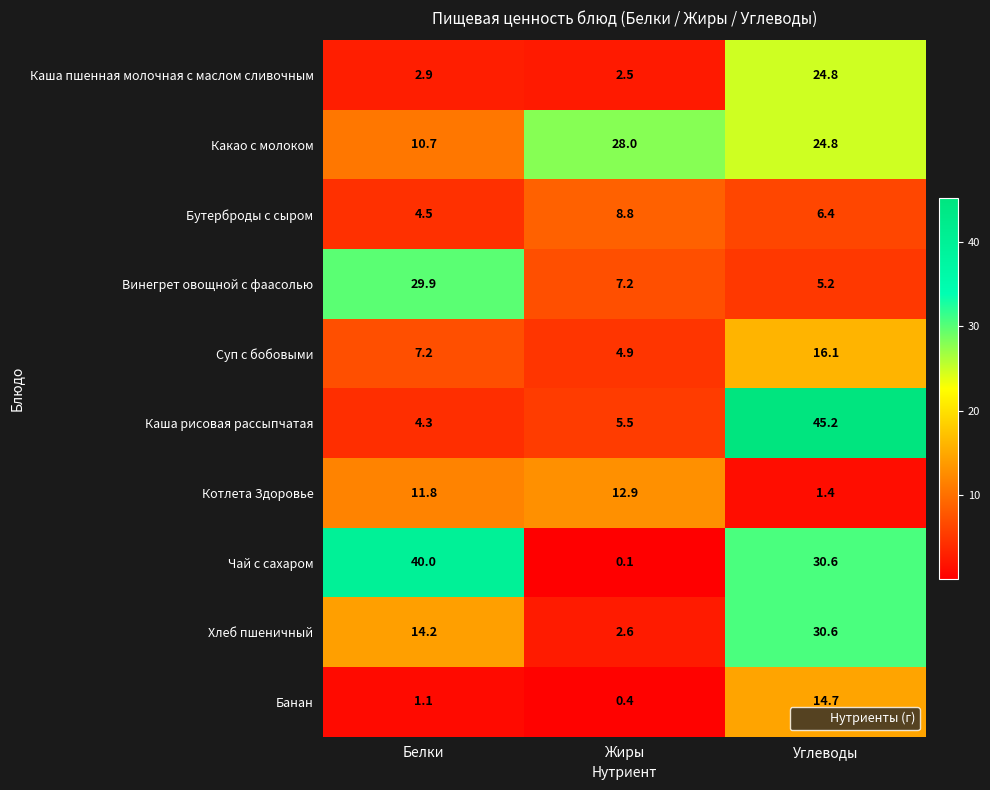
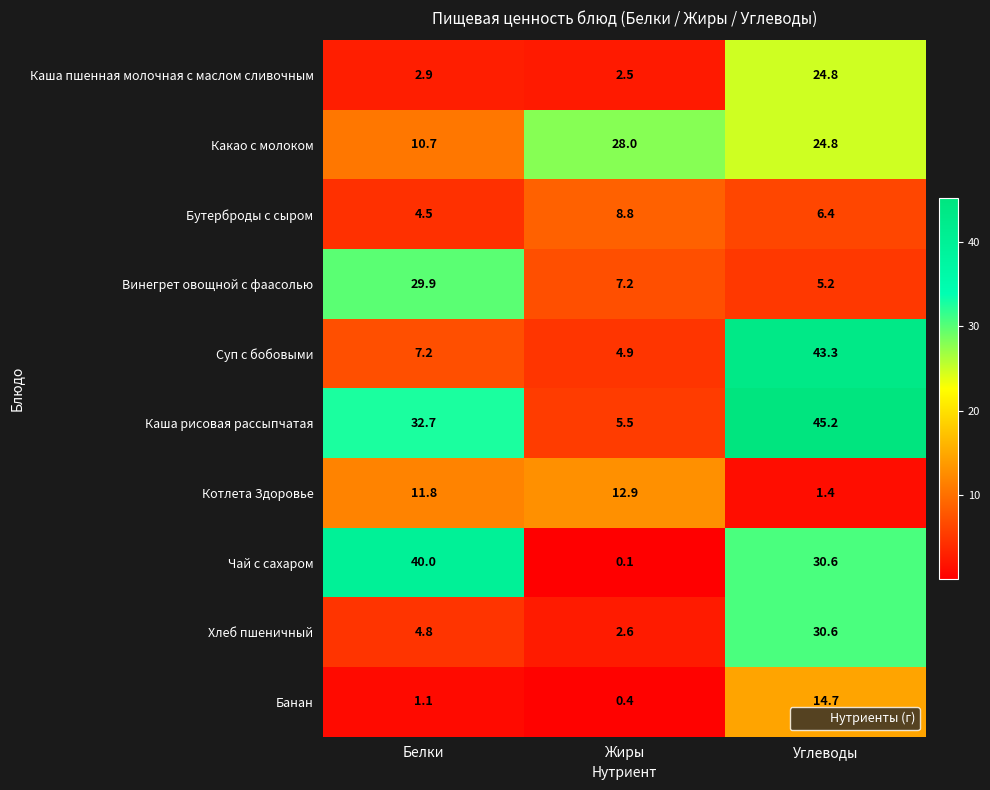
Суп с бобовыми, Углеводы: 16.1 -> 43.3
Каша рисовая рассыпчатая, Белки: 4.3 -> 32.7
Хлеб пшеничный, Белки: 14.2 -> 4.8
